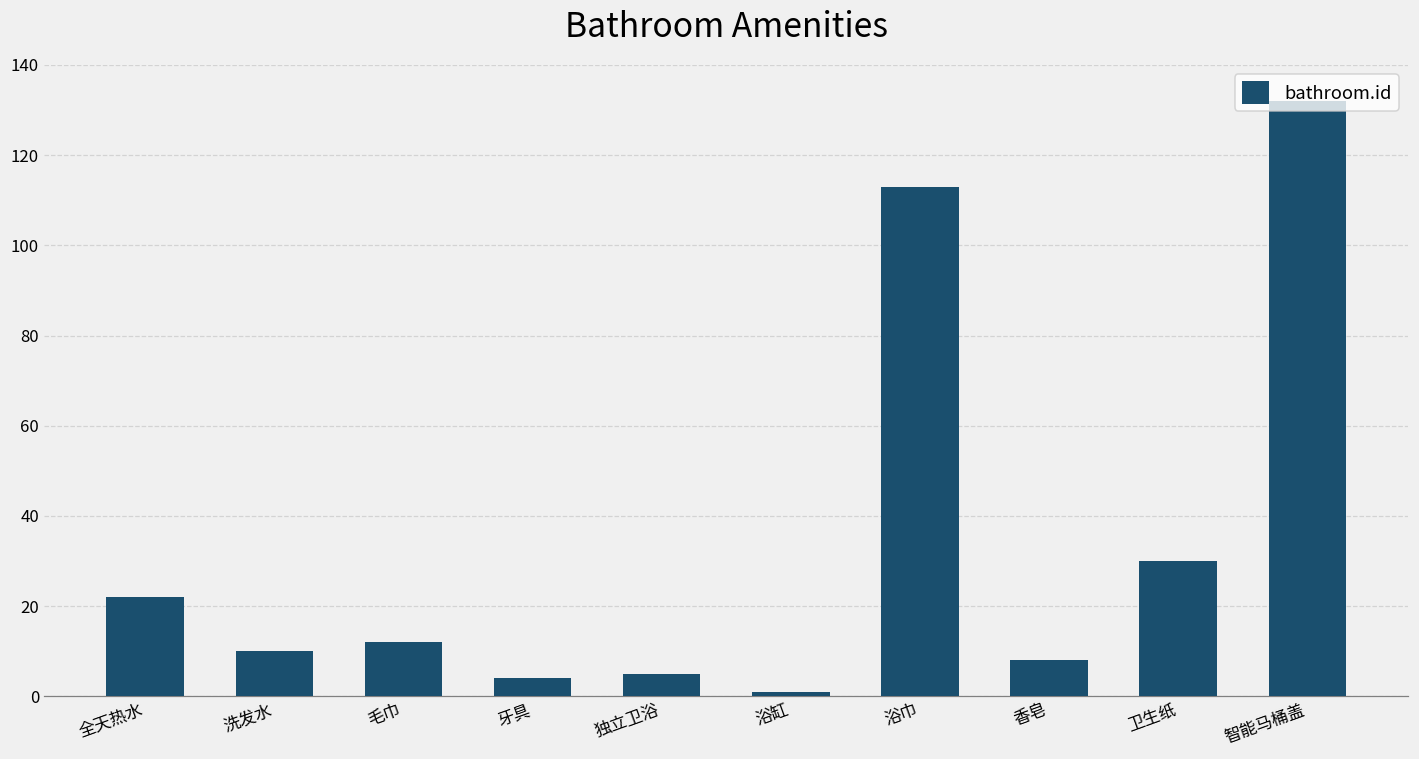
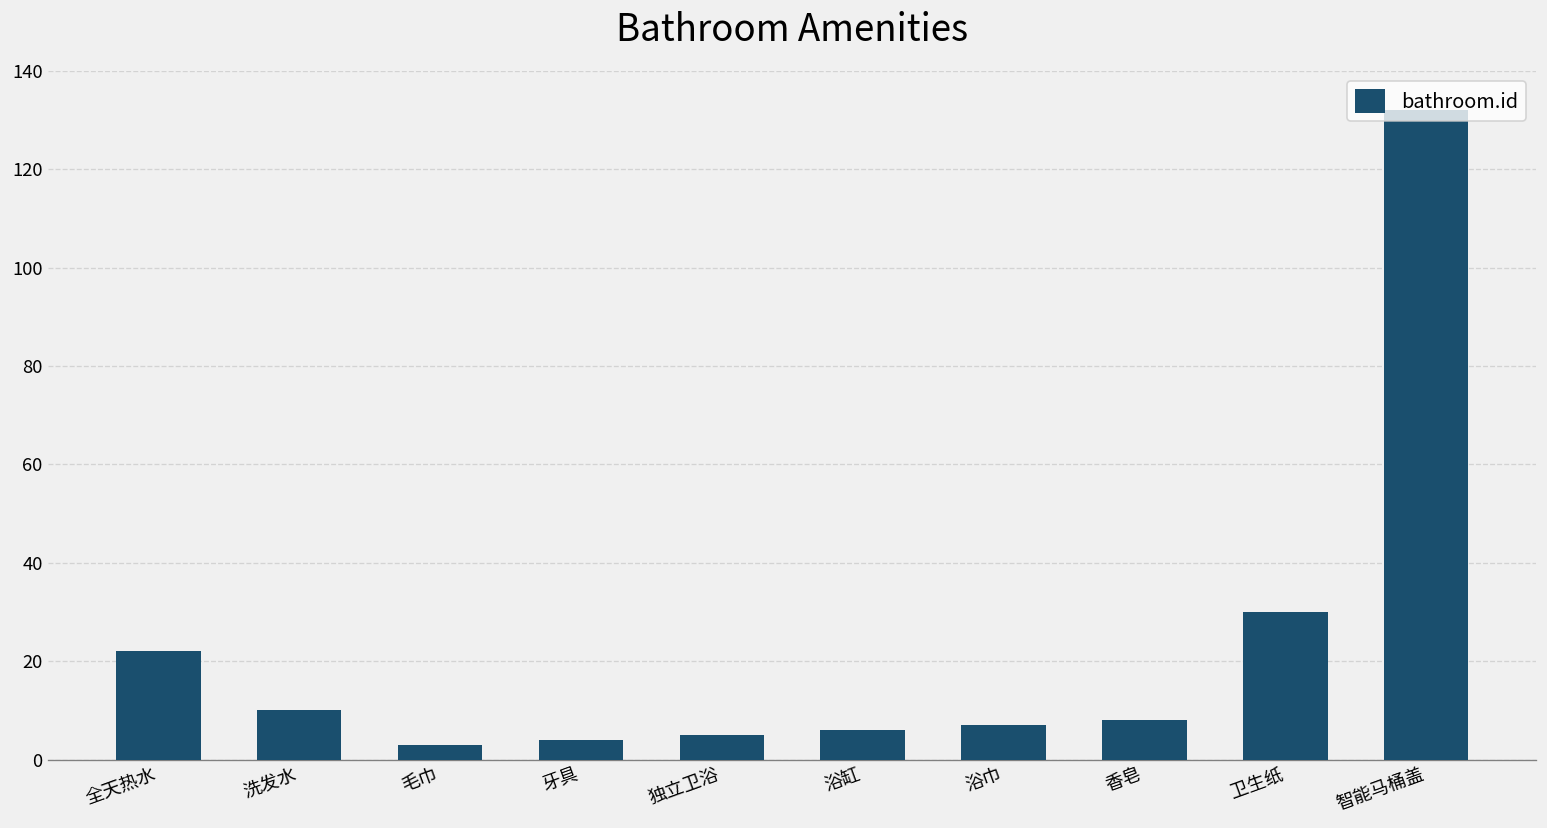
毛巾: 12 -> 3
浴缸: 1 -> 6
浴巾: 113 -> 7
